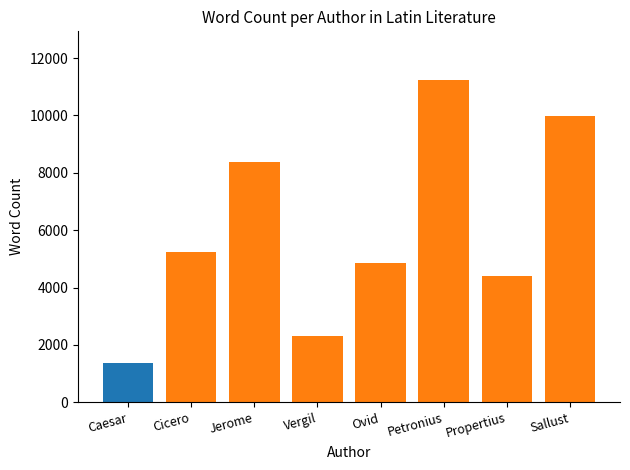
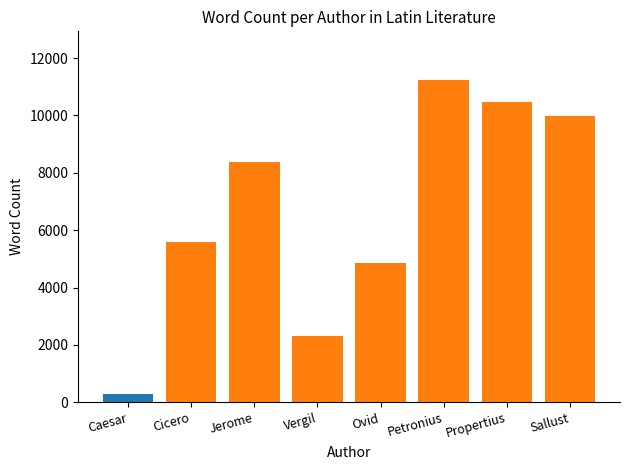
Caesar: 1400 -> 300
Cicero: 5200 -> 5600
Propertius: 4400 -> 10500
